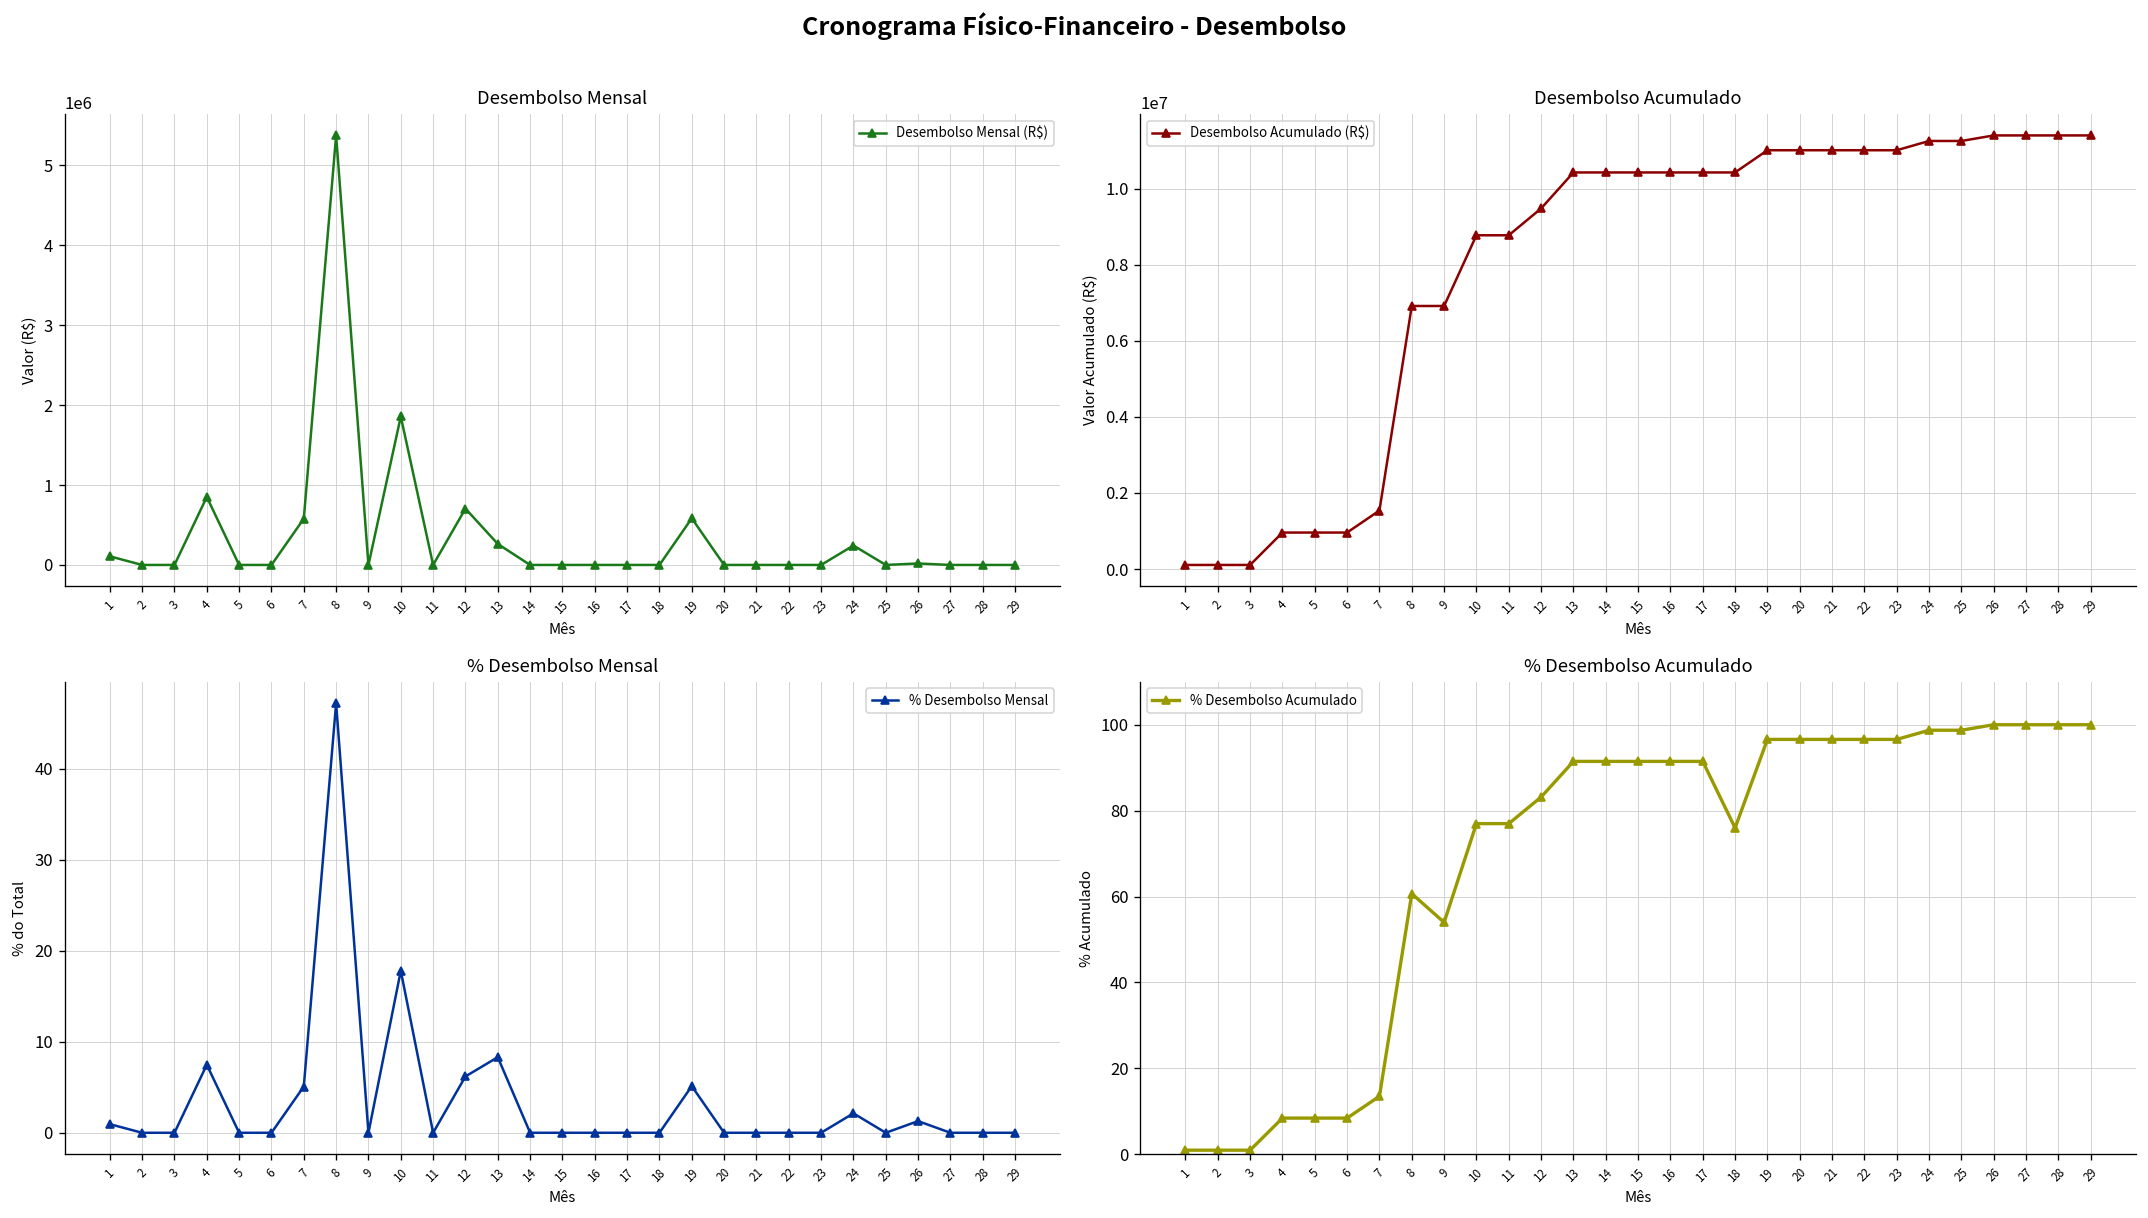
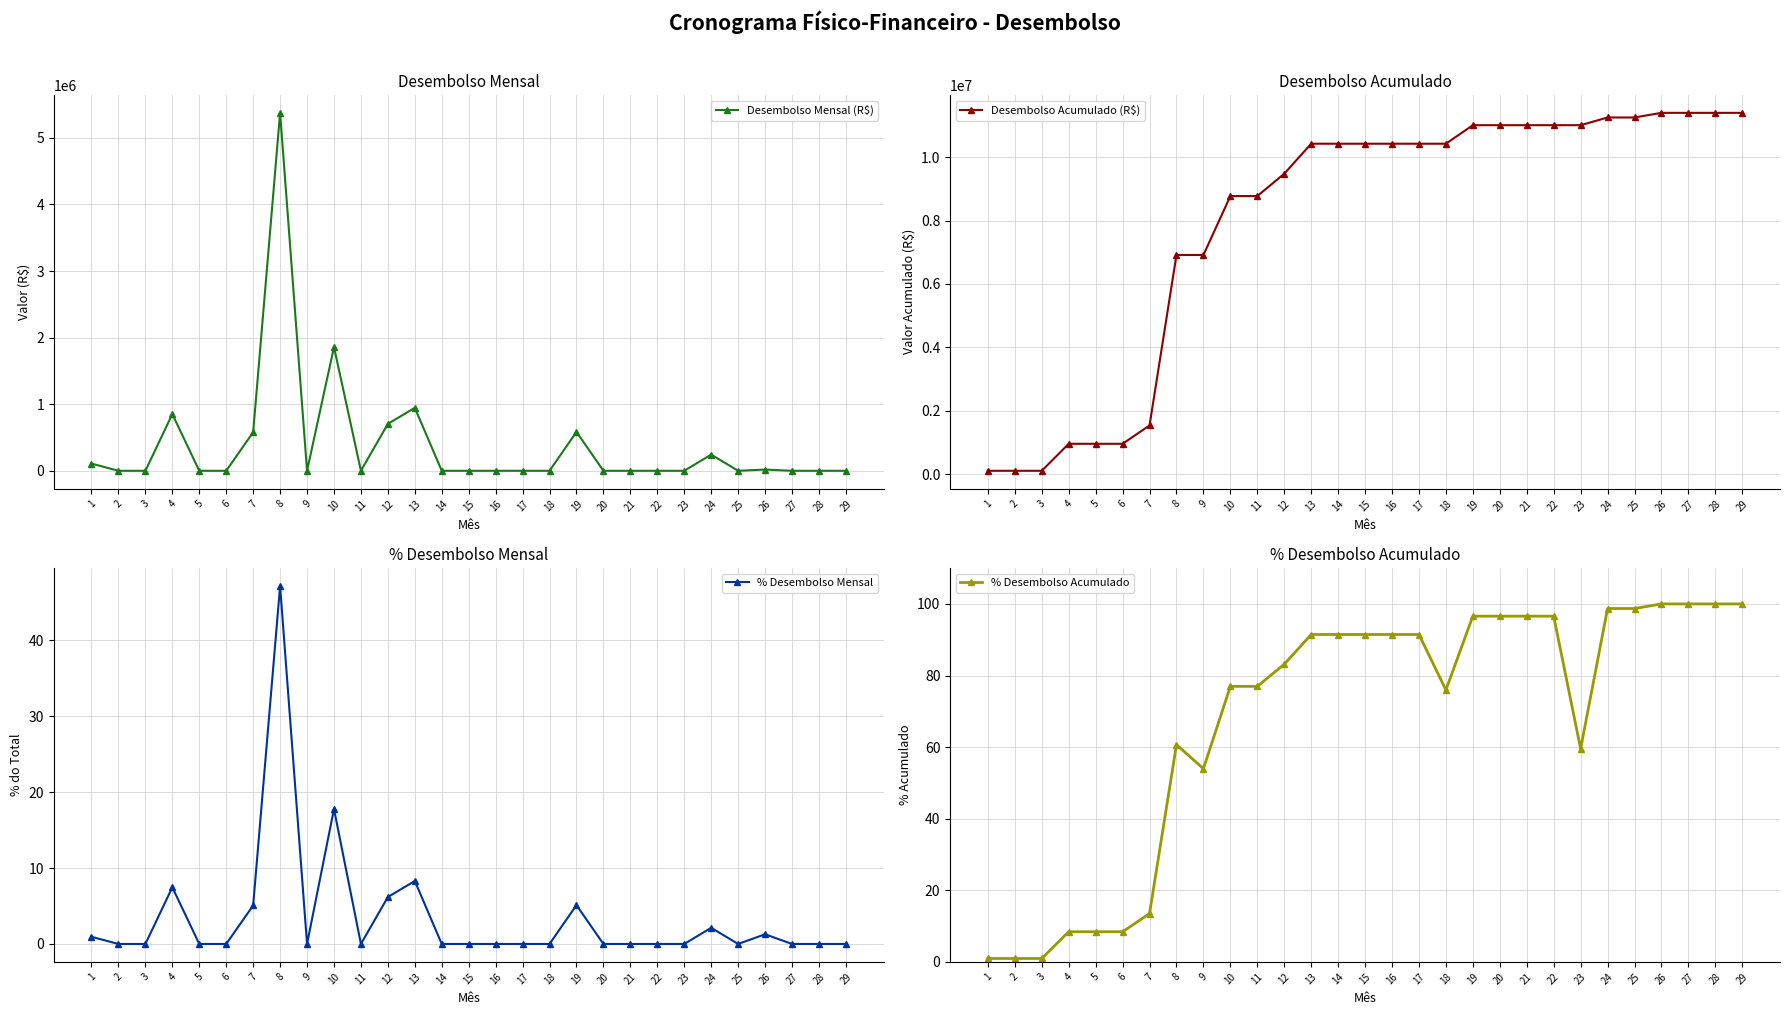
Desembolso Mensal, 13: 300000 -> 900000
% Desembolso Acumulado, 23: 97 -> 60
